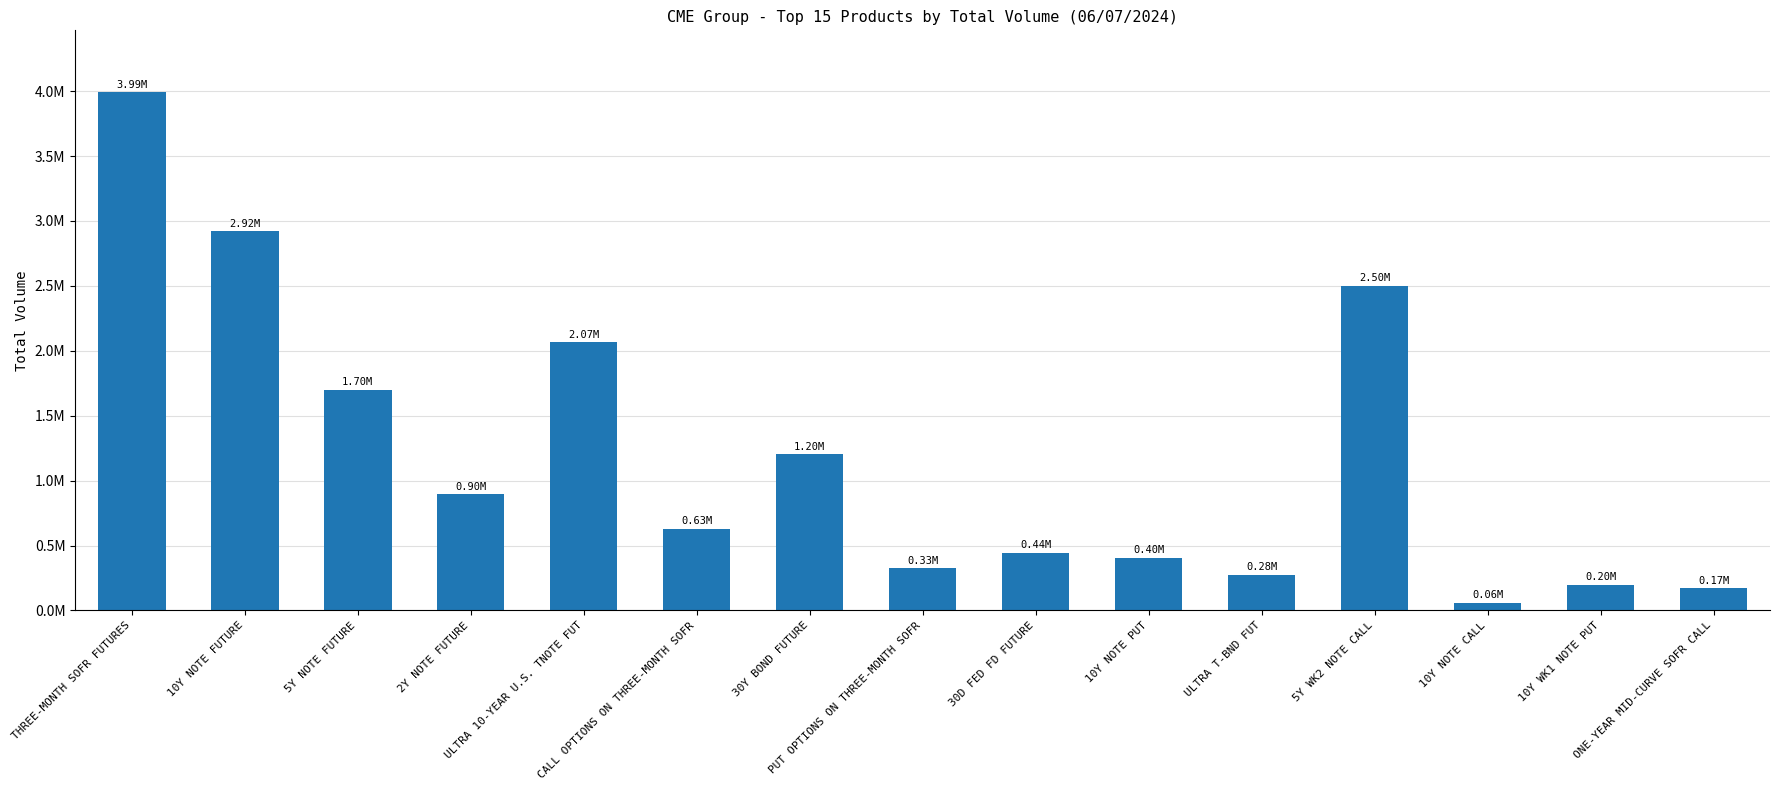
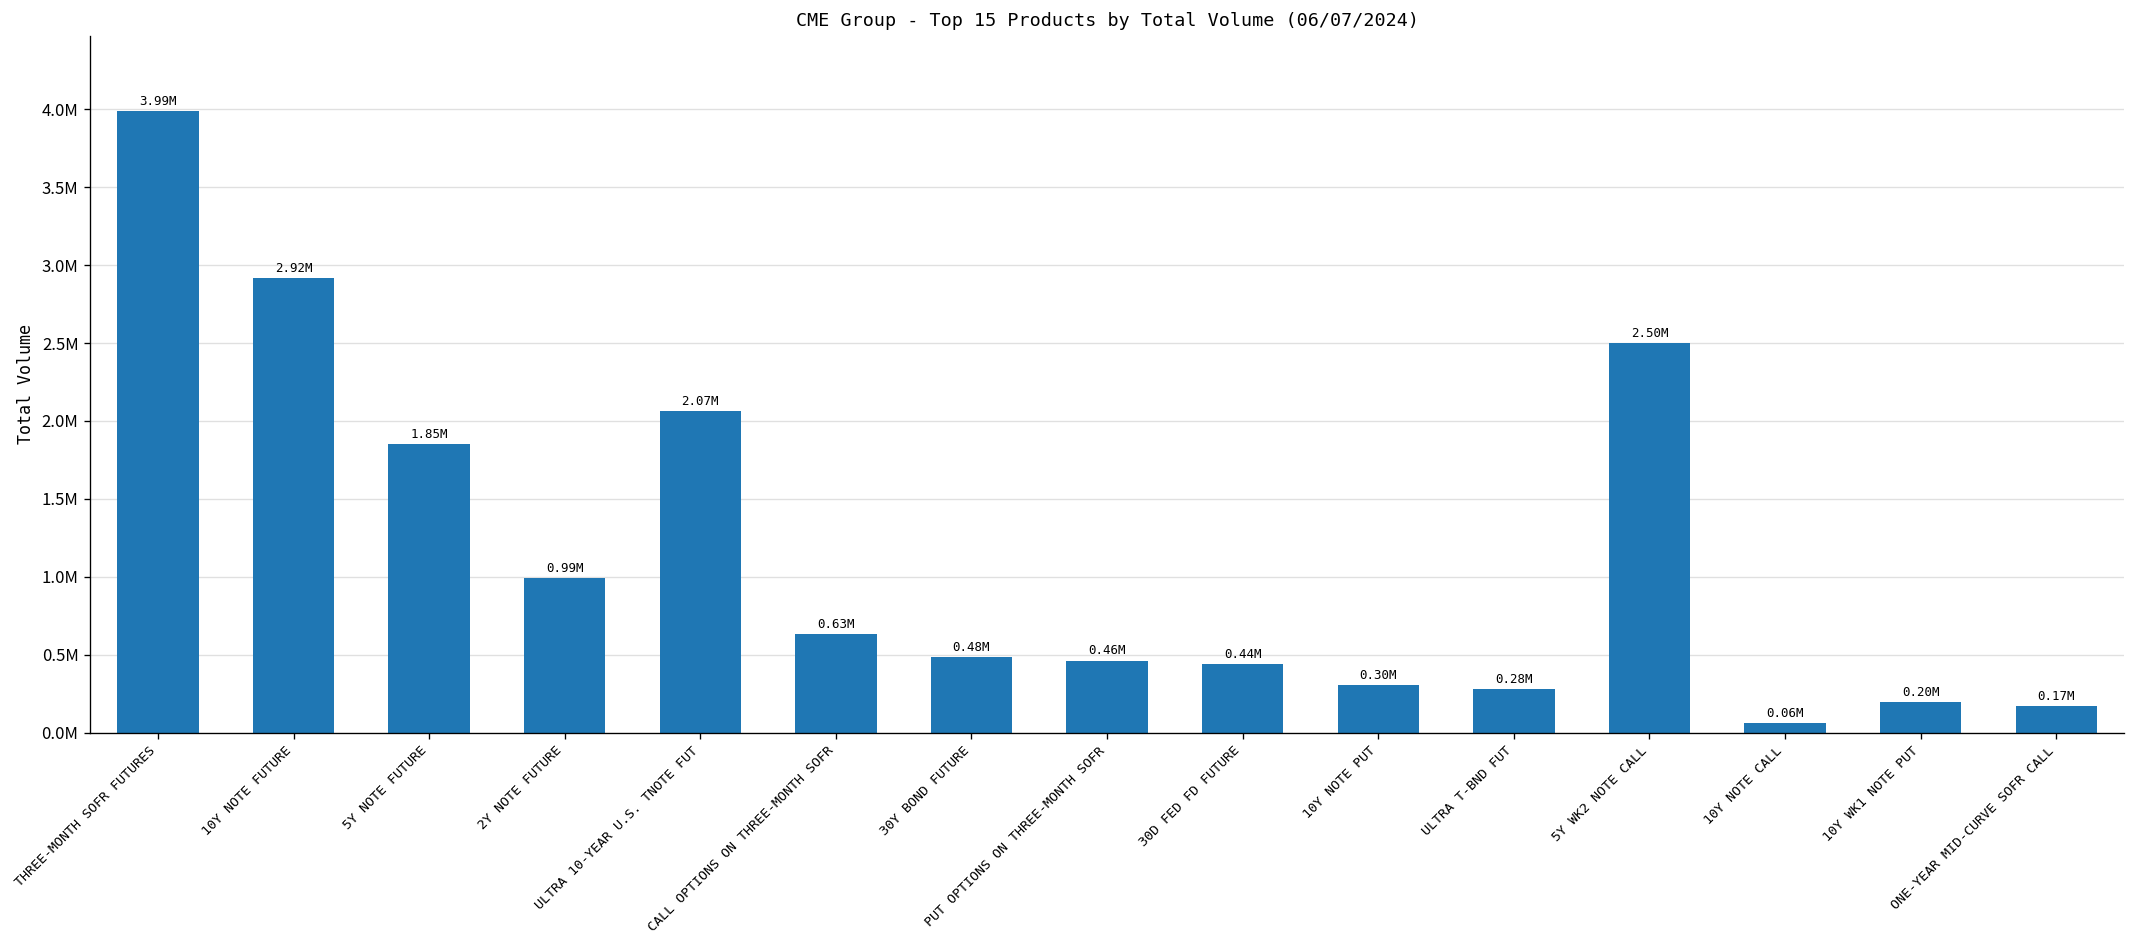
5Y NOTE FUTURE: 1.70M -> 1.85M
2Y NOTE FUTURE: 0.90M -> 0.99M
30Y BOND FUTURE: 1.20M -> 0.48M
PUT OPTIONS ON THREE-MONTH SOFR: 0.33M -> 0.46M
10Y NOTE PUT: 0.40M -> 0.30M
